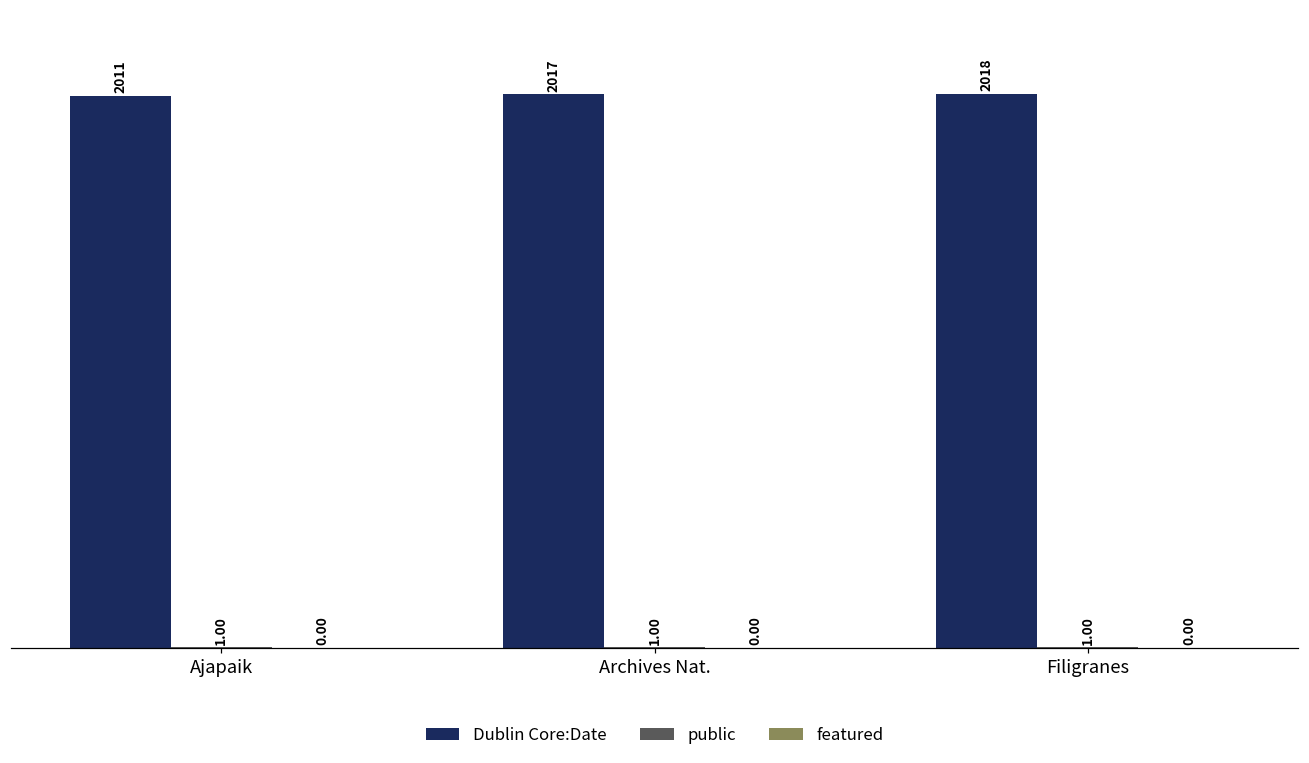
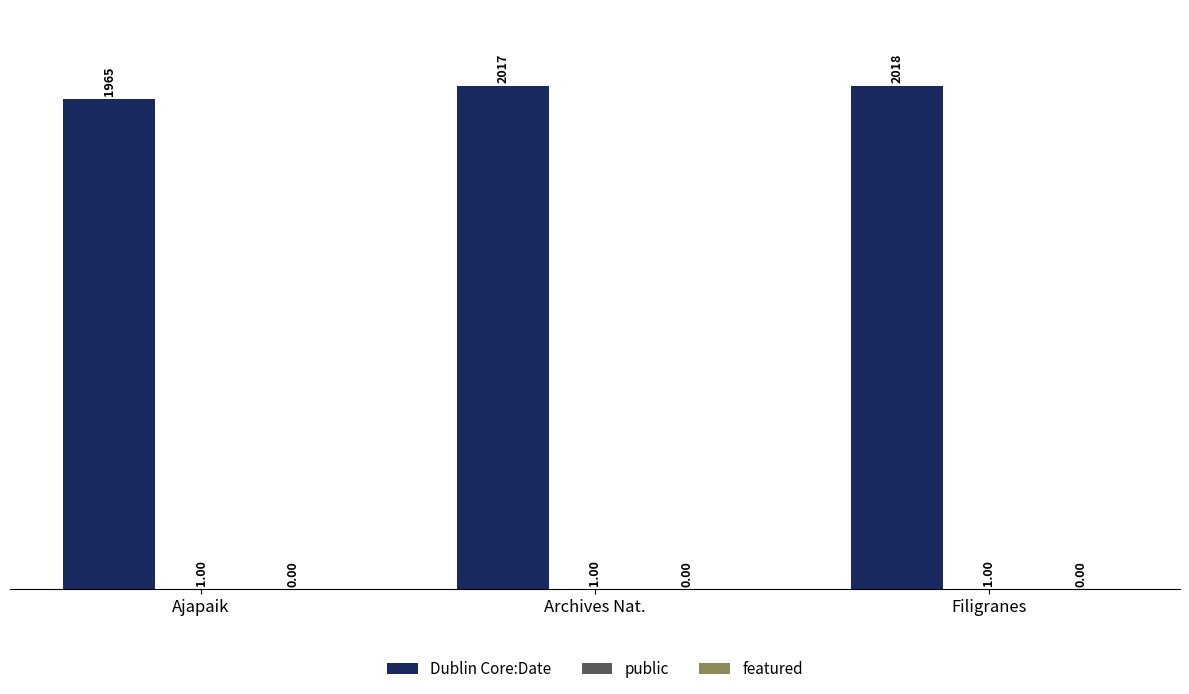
Dublin Core:Date, Ajapaik: 2011 -> 1965
